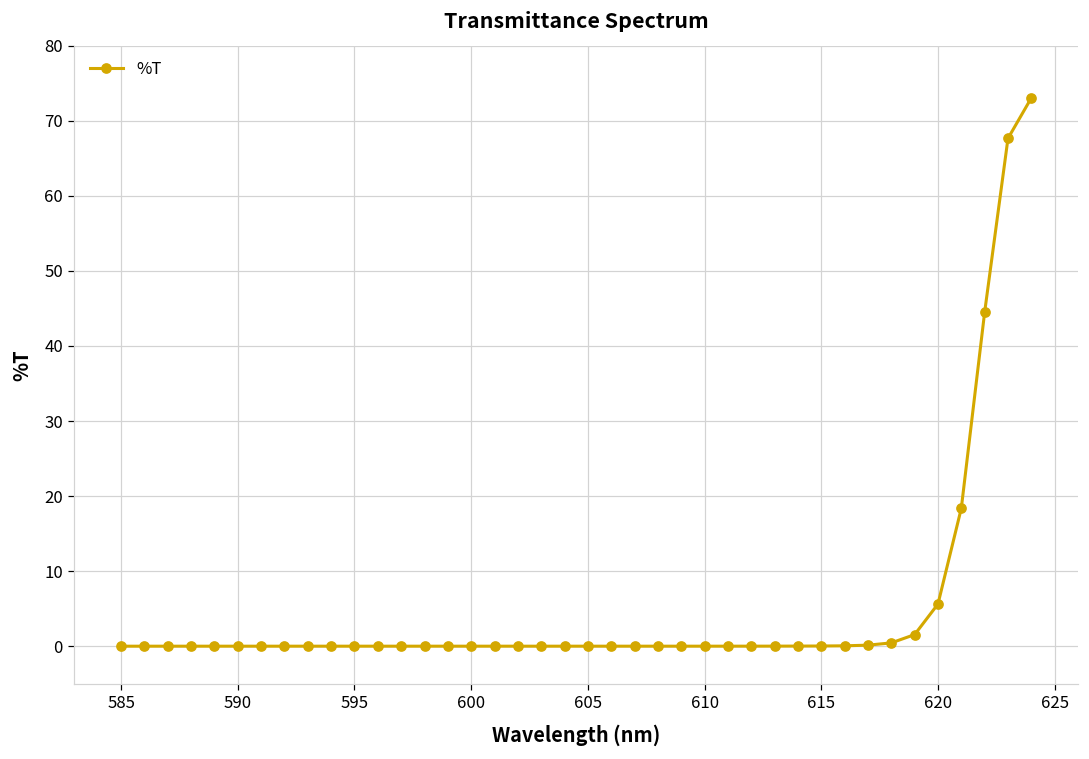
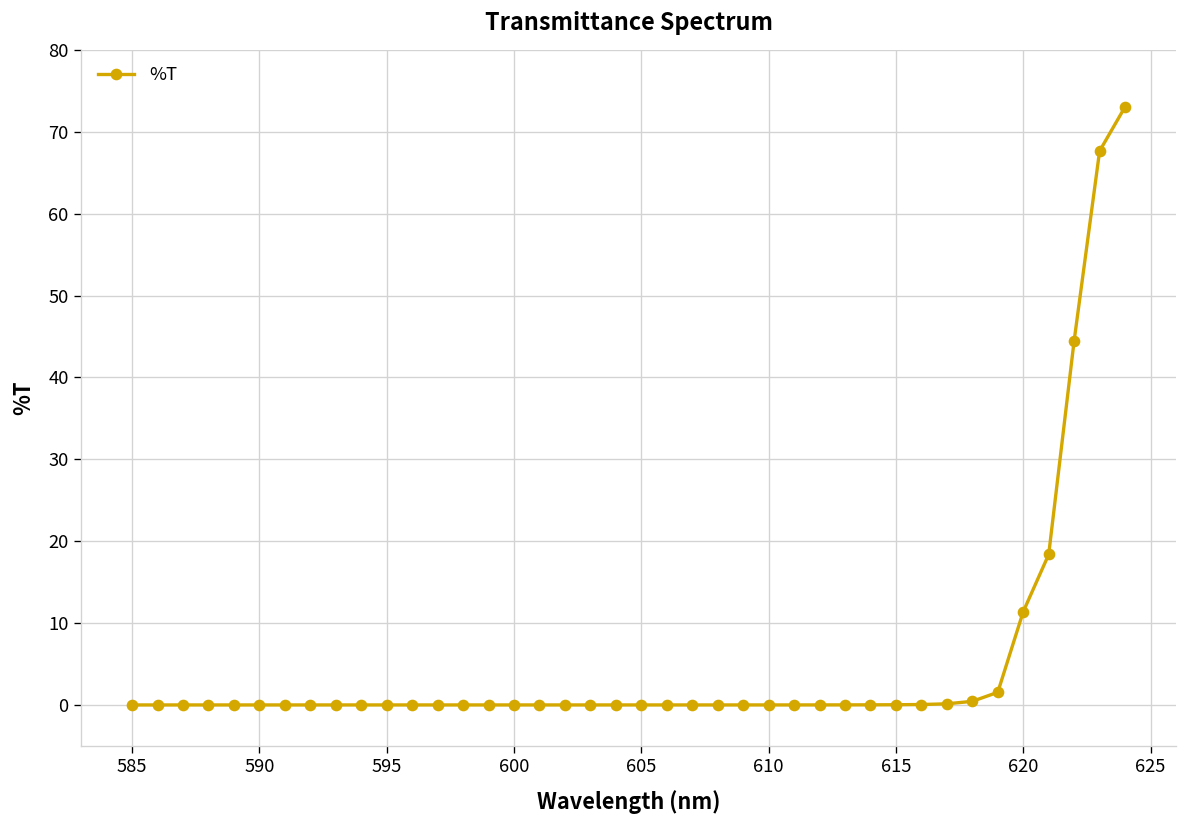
620: 6 -> 11
